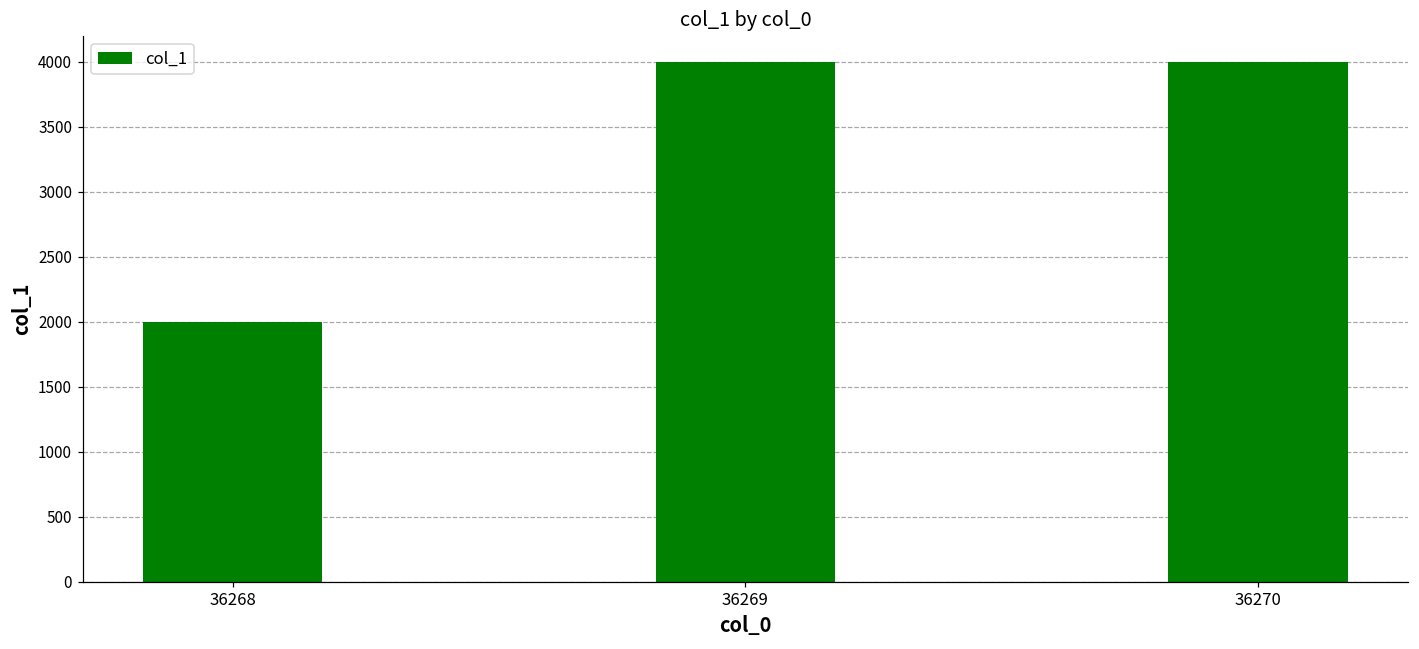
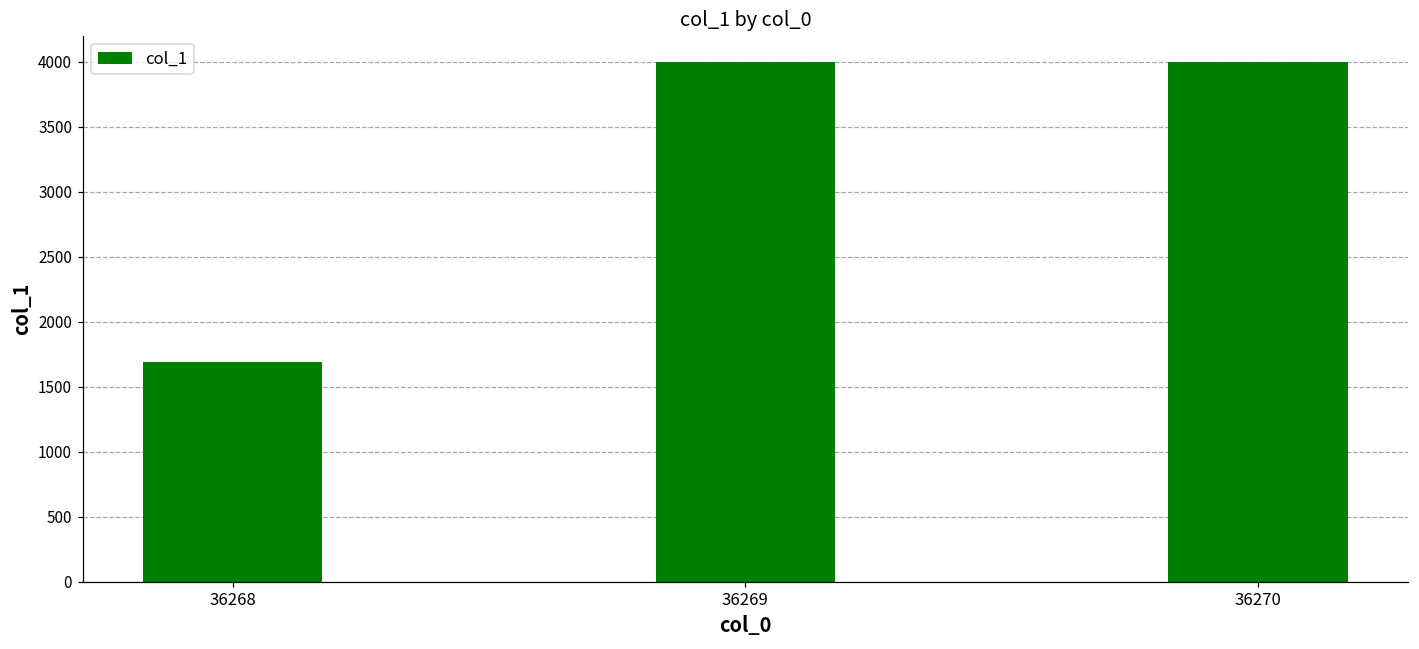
36268: 2000 -> 1690
